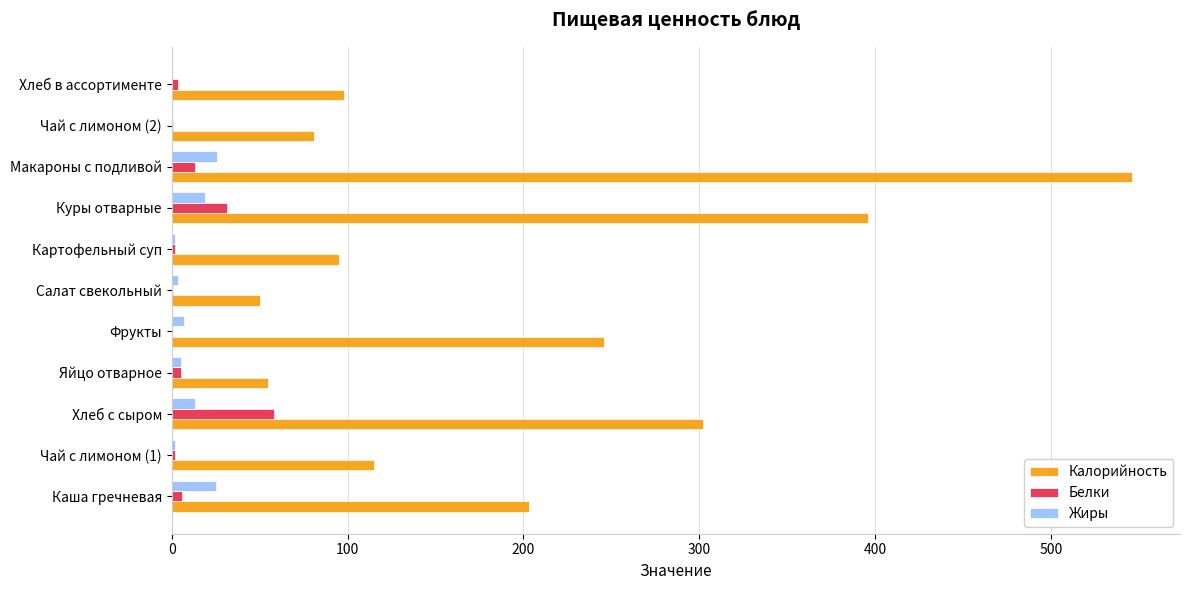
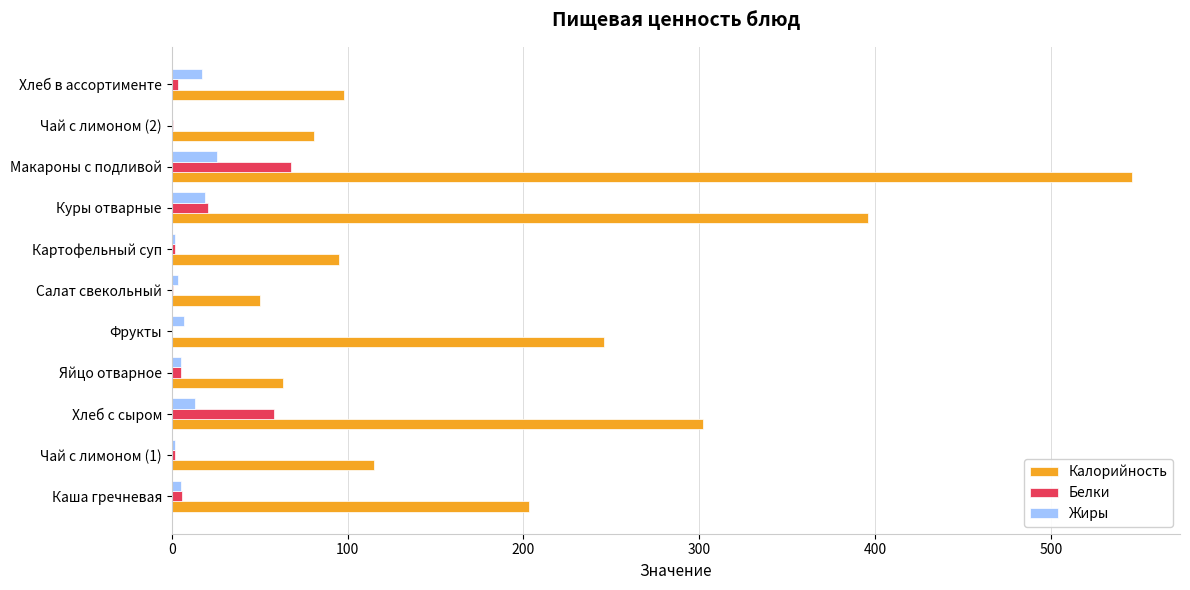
Жиры, Хлеб в ассортименте: 1 -> 17
Белки, Макароны с подливой: 13 -> 68
Белки, Куры отварные: 32 -> 20
Калорийность, Яйцо отварное: 55 -> 63
Жиры, Каша гречневая: 25 -> 5
